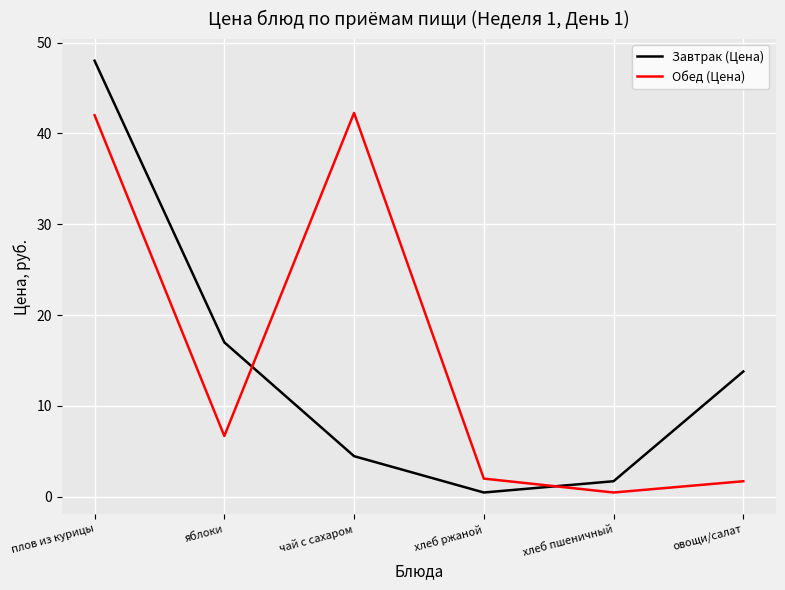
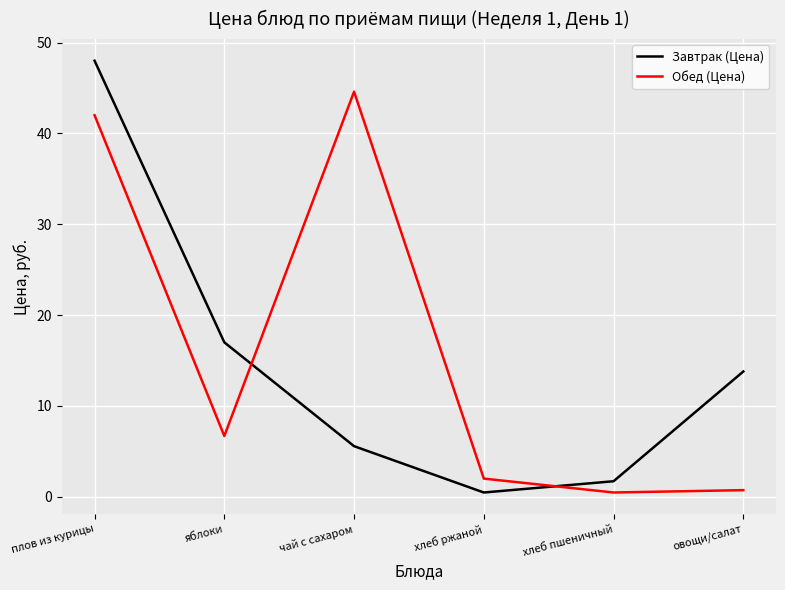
Завтрак (Цена), чай с сахаром: 4 -> 6
Обед (Цена), чай с сахаром: 42 -> 45
Обед (Цена), овощи/салат: 2 -> 1
